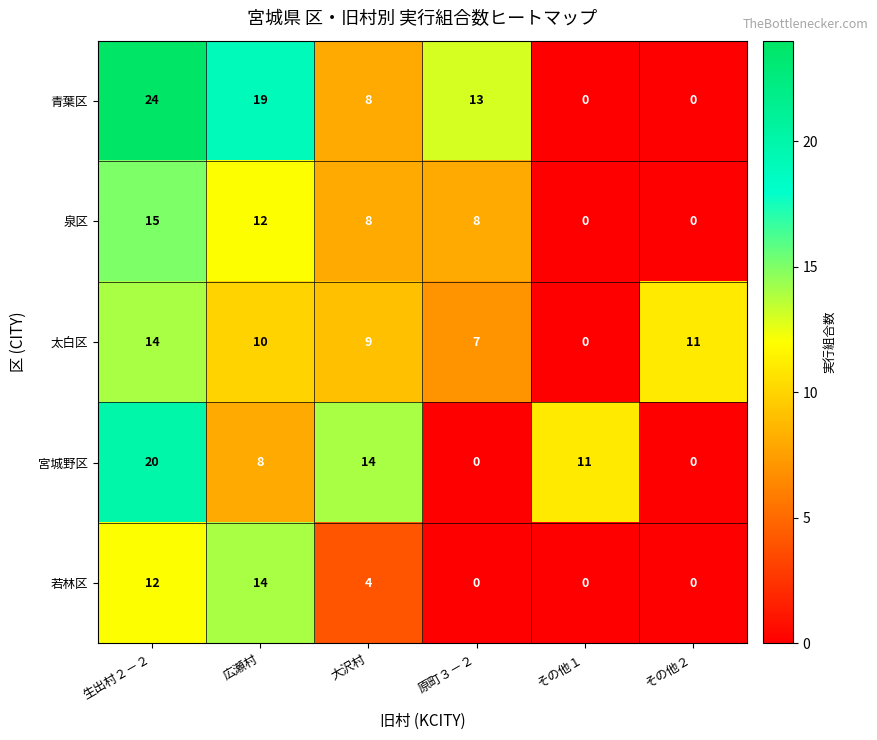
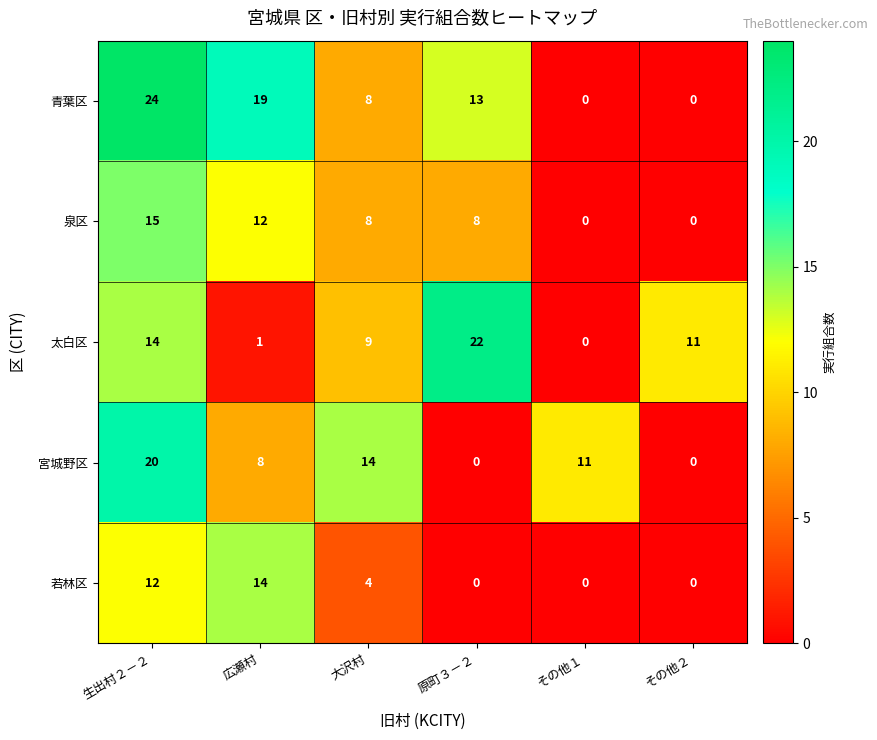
太白区, 広瀬村: 10 -> 1
太白区, 原町３－２: 7 -> 22
